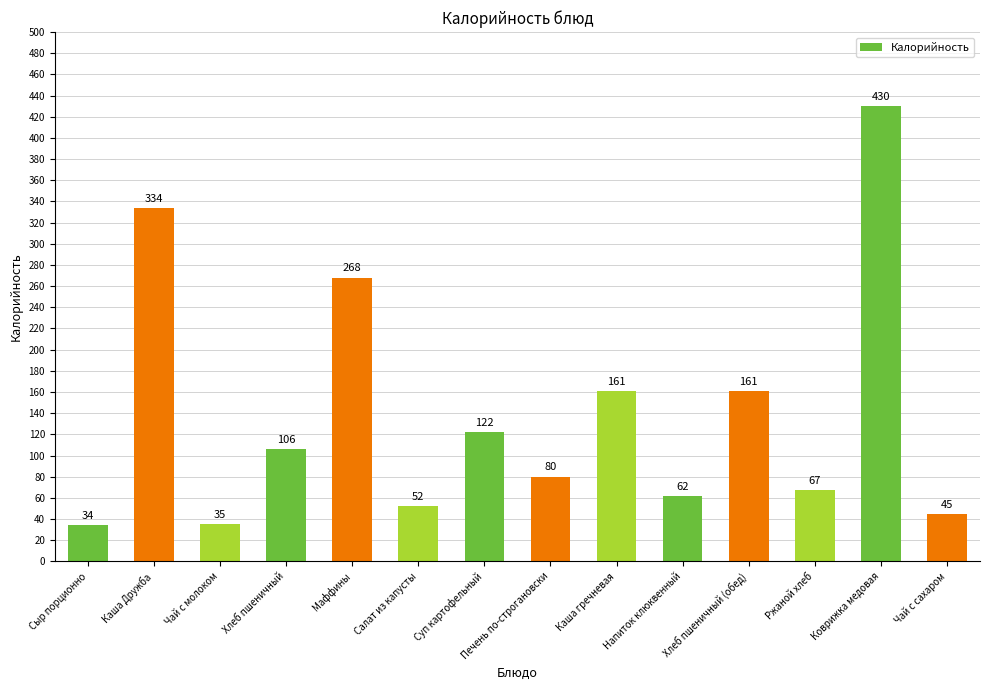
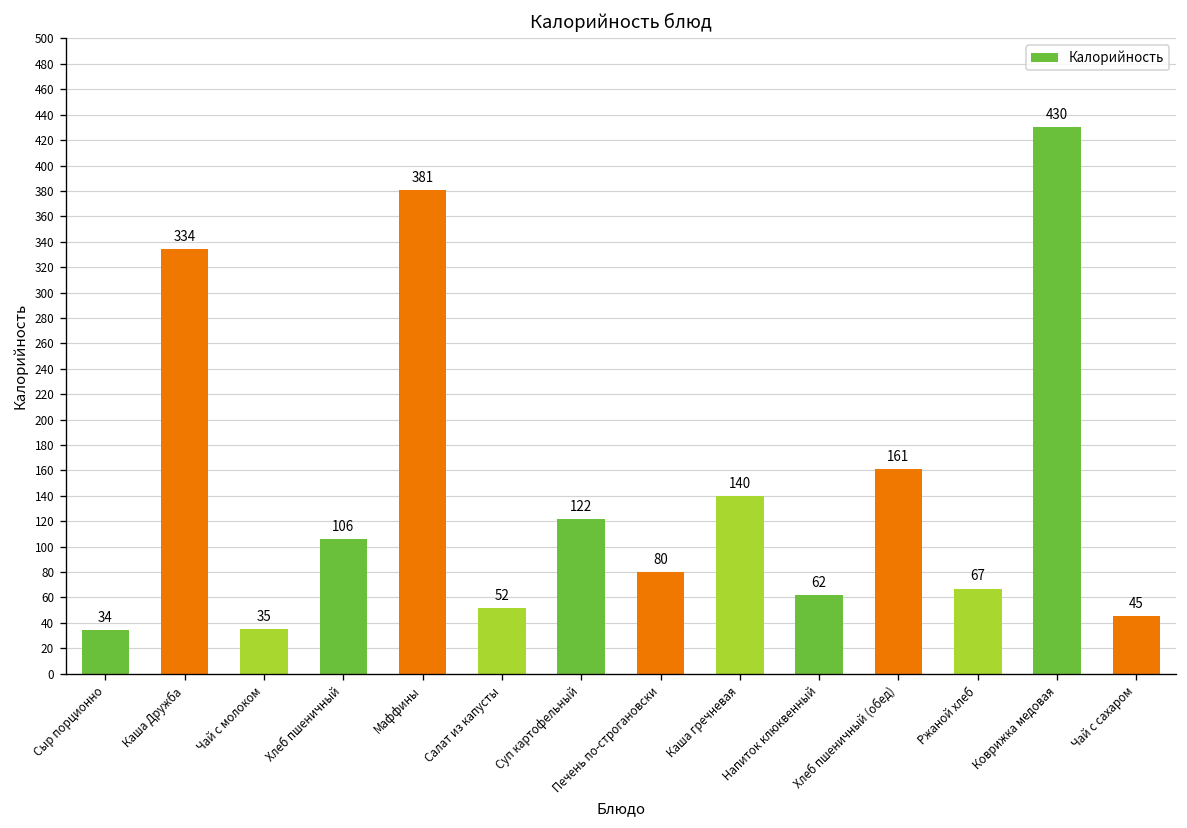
Маффины: 268 -> 381
Каша гречневая: 161 -> 140
